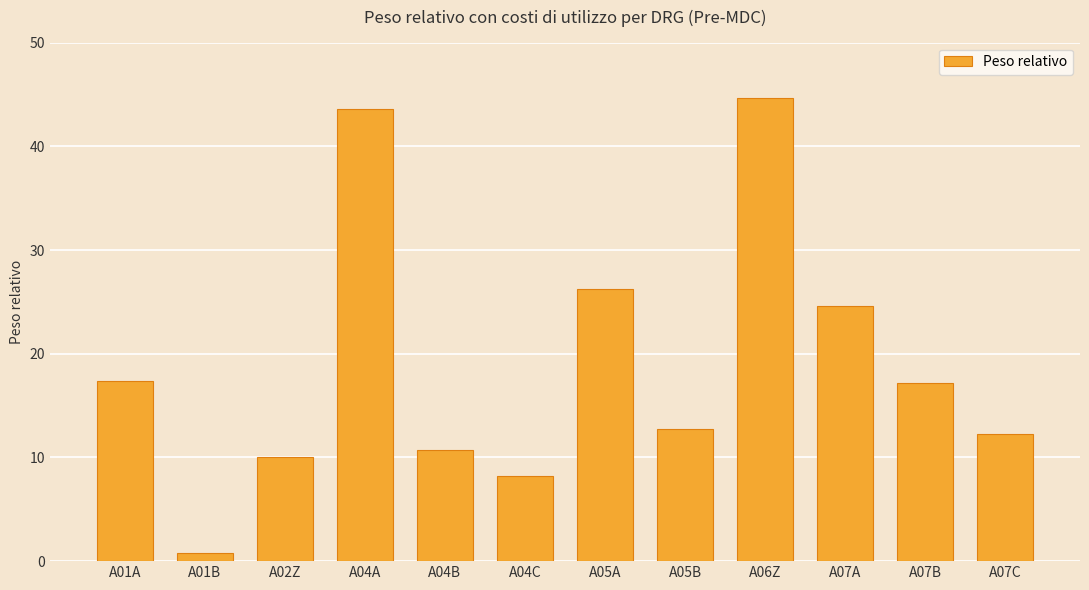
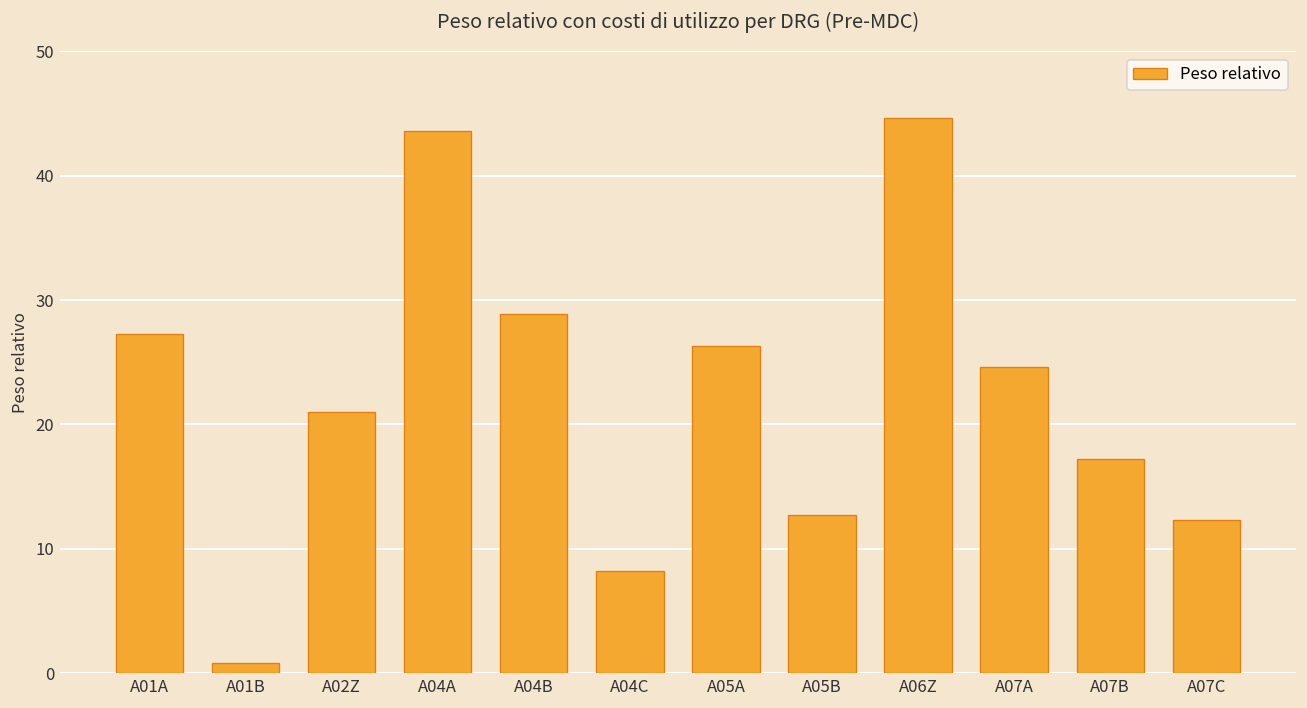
A01A: 17.4 -> 27.3
A02Z: 10.1 -> 21.0
A04B: 10.7 -> 28.8
